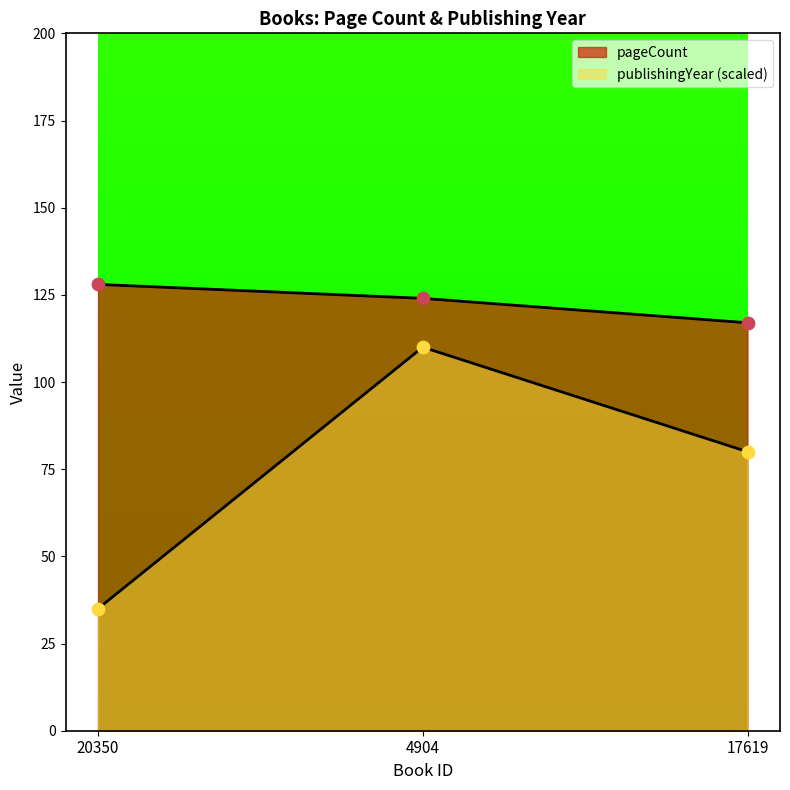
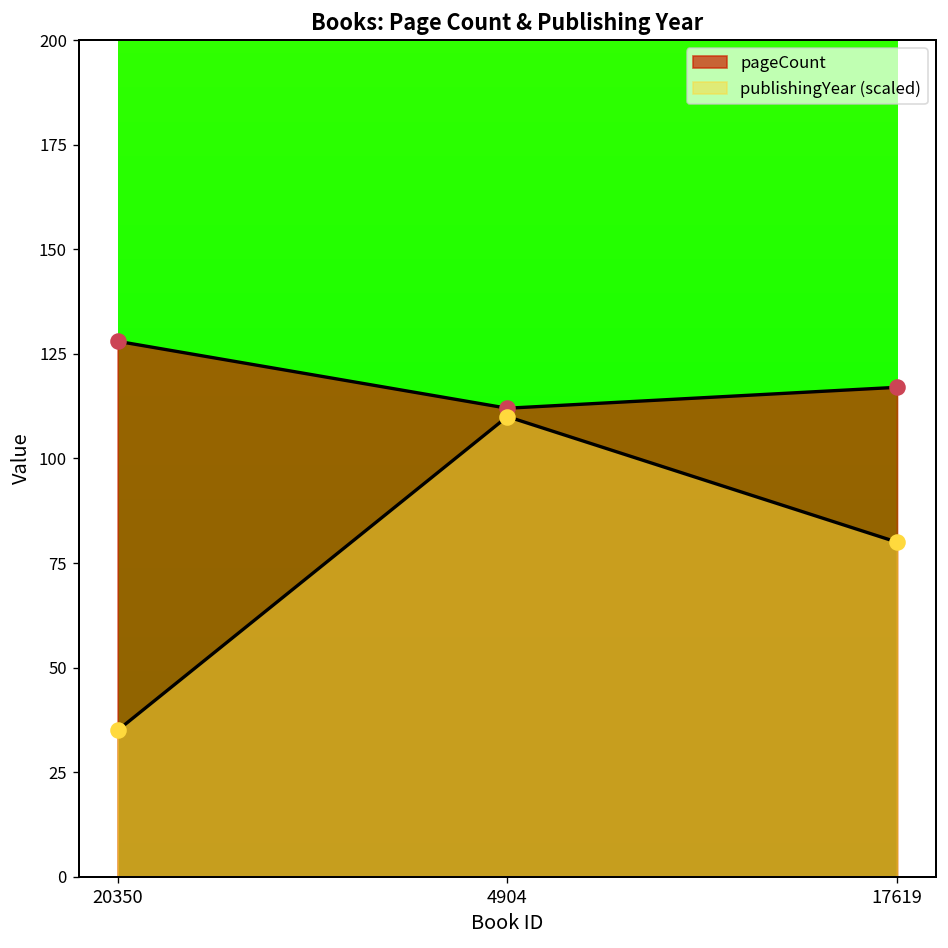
pageCount, 4904: 124 -> 112
